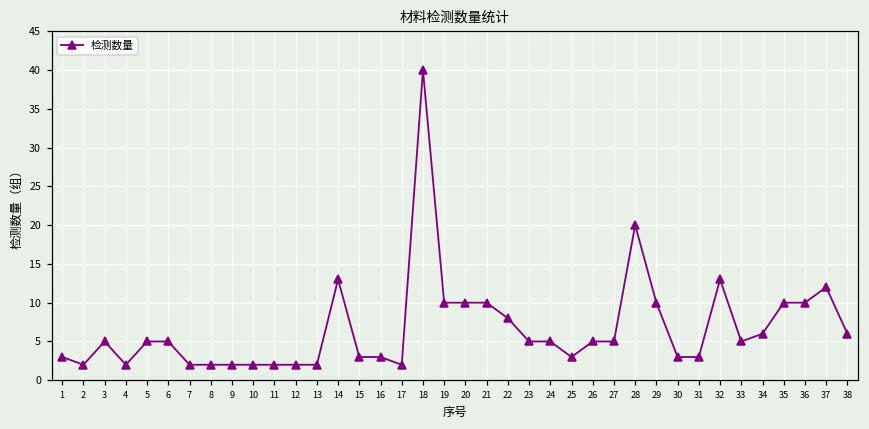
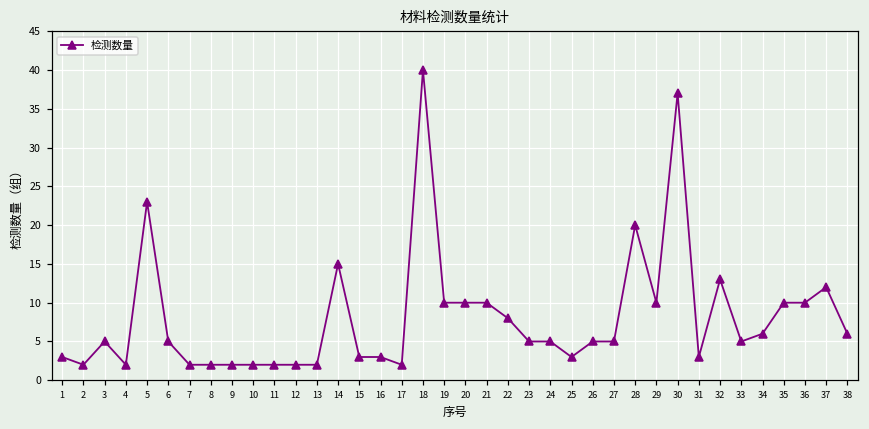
5: 5 -> 23
14: 13 -> 15
30: 3 -> 37
